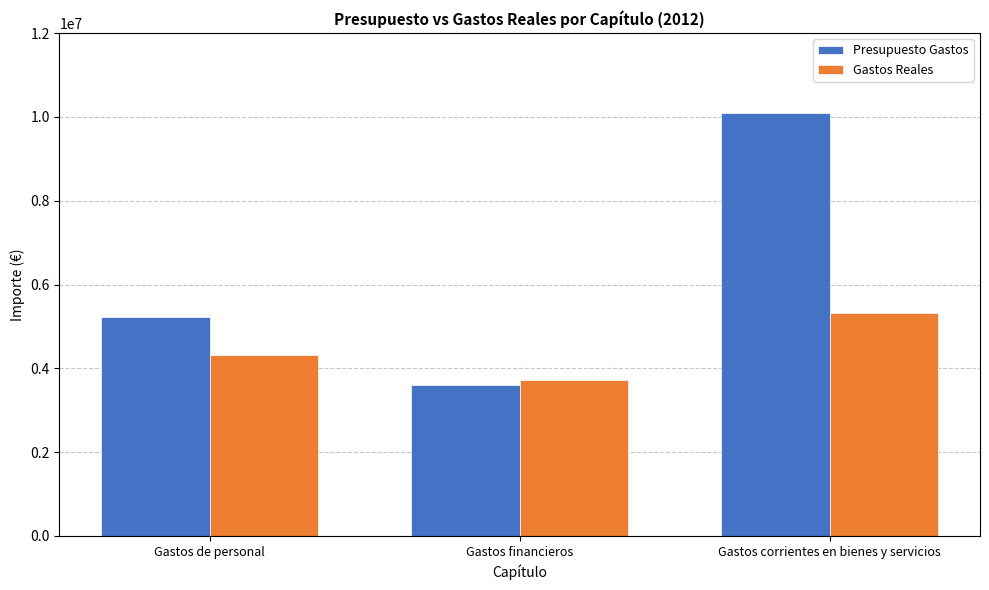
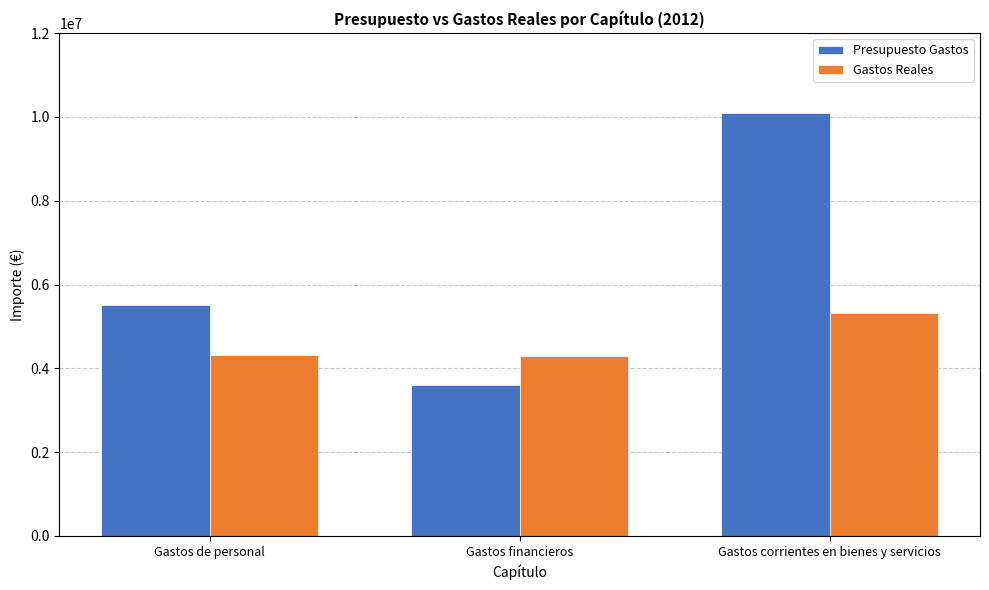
Presupuesto Gastos, Gastos de personal: 5200000 -> 5500000
Gastos Reales, Gastos financieros: 3700000 -> 4300000
